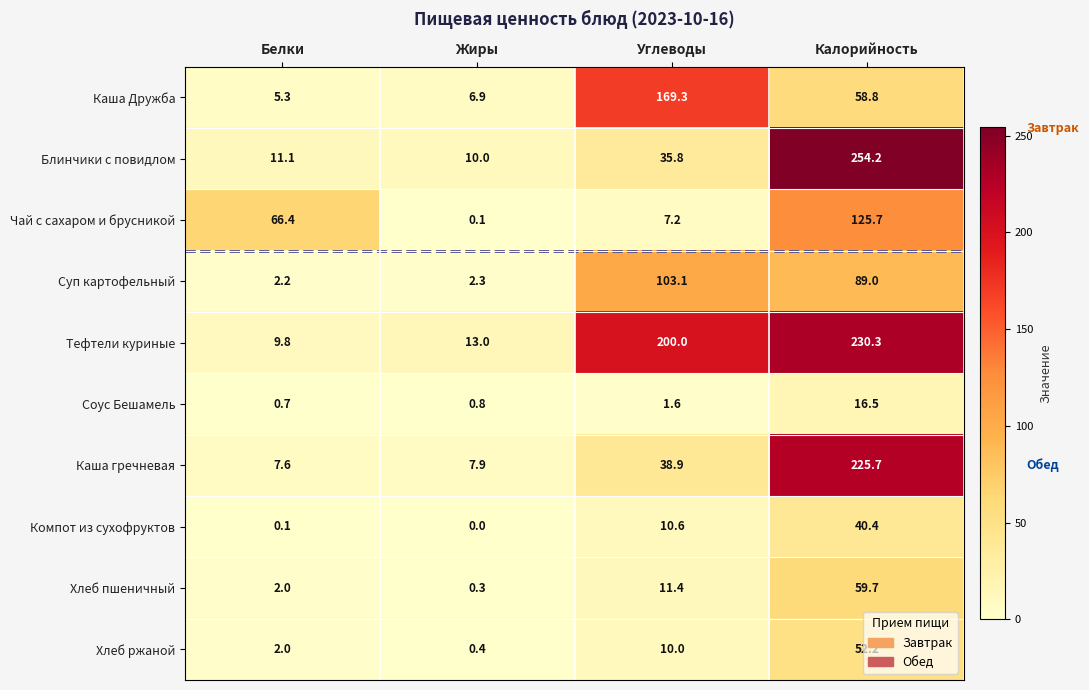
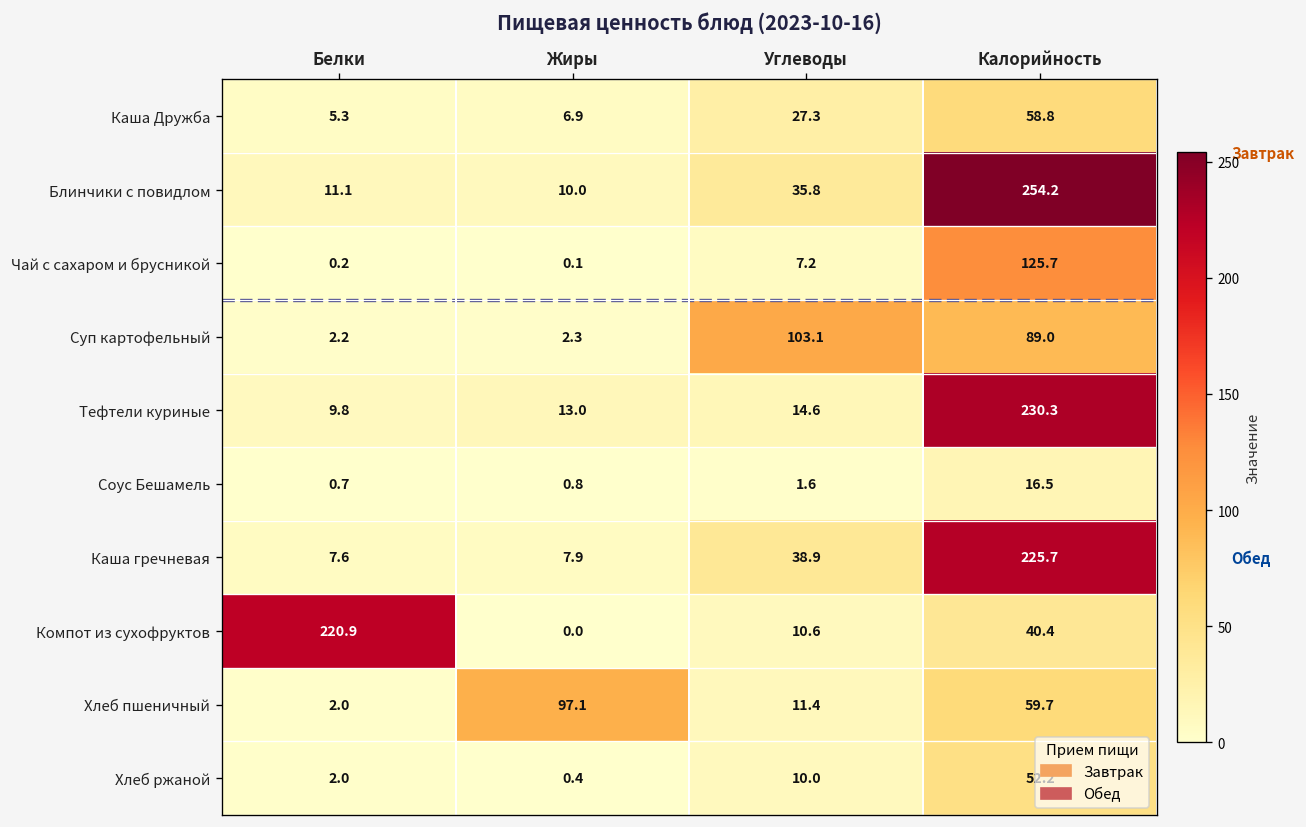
Каша Дружба, Углеводы: 169.3 -> 27.3
Чай с сахаром и брусникой, Белки: 66.4 -> 0.2
Тефтели куриные, Углеводы: 200.0 -> 14.6
Компот из сухофруктов, Белки: 0.1 -> 220.9
Хлеб пшеничный, Жиры: 0.3 -> 97.1
